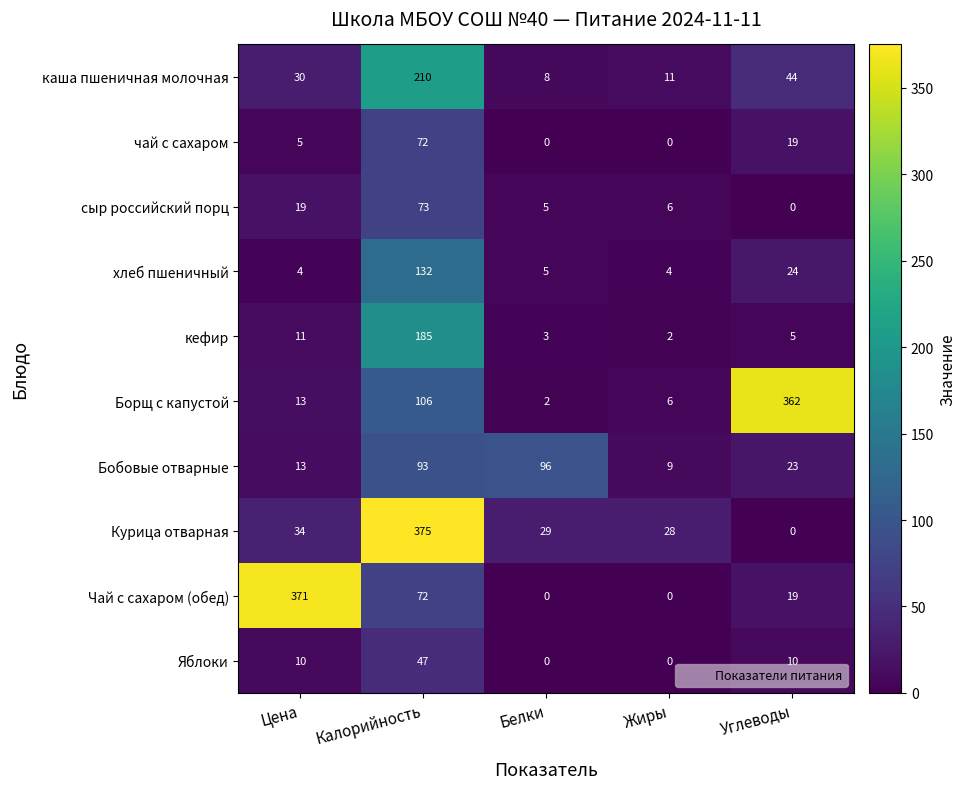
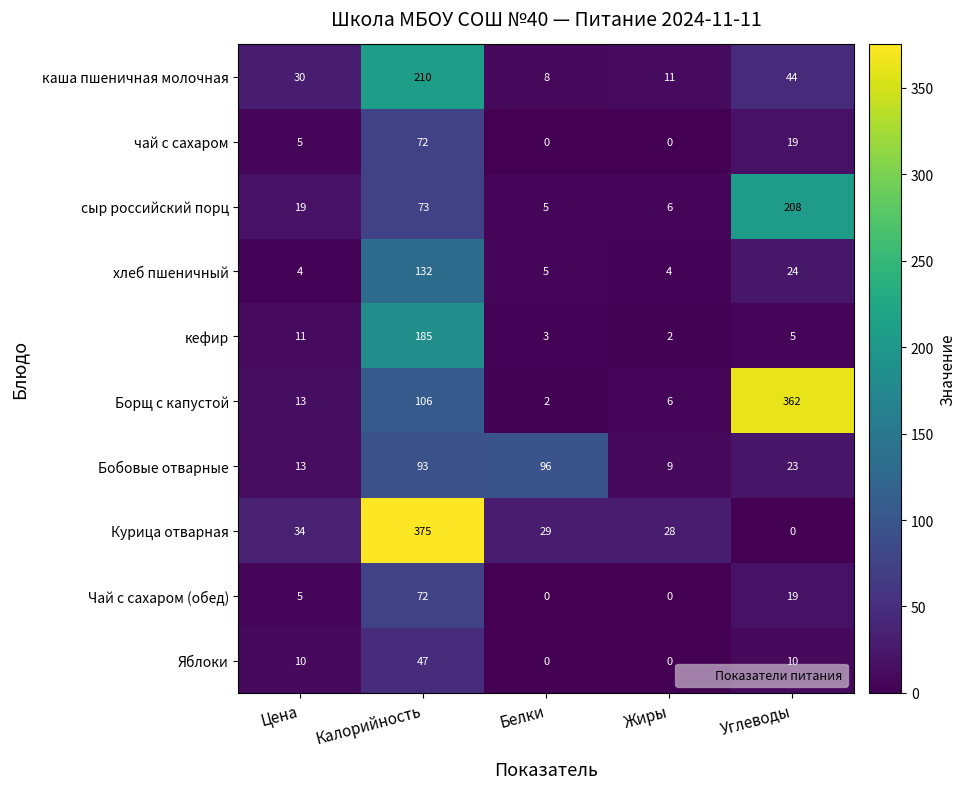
сыр российский порц, Углеводы: 0 -> 208
Чай с сахаром (обед), Цена: 371 -> 5
